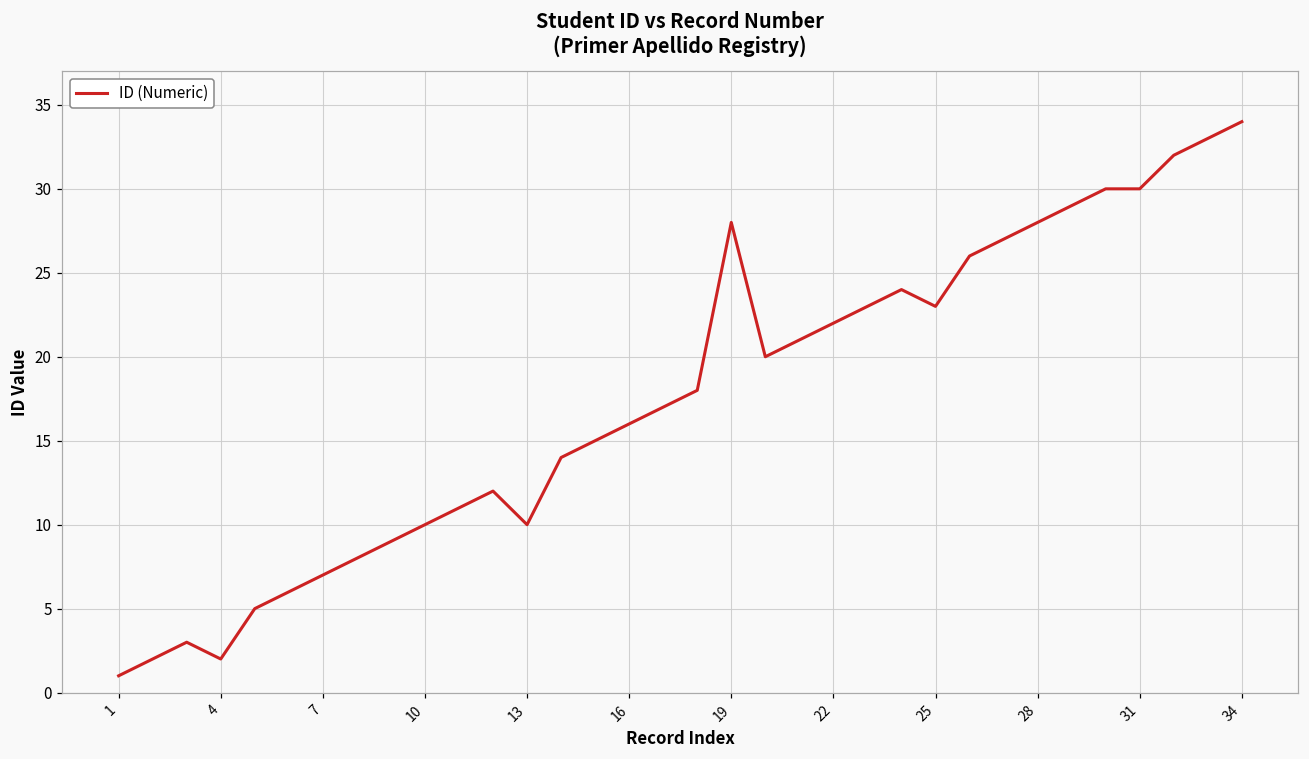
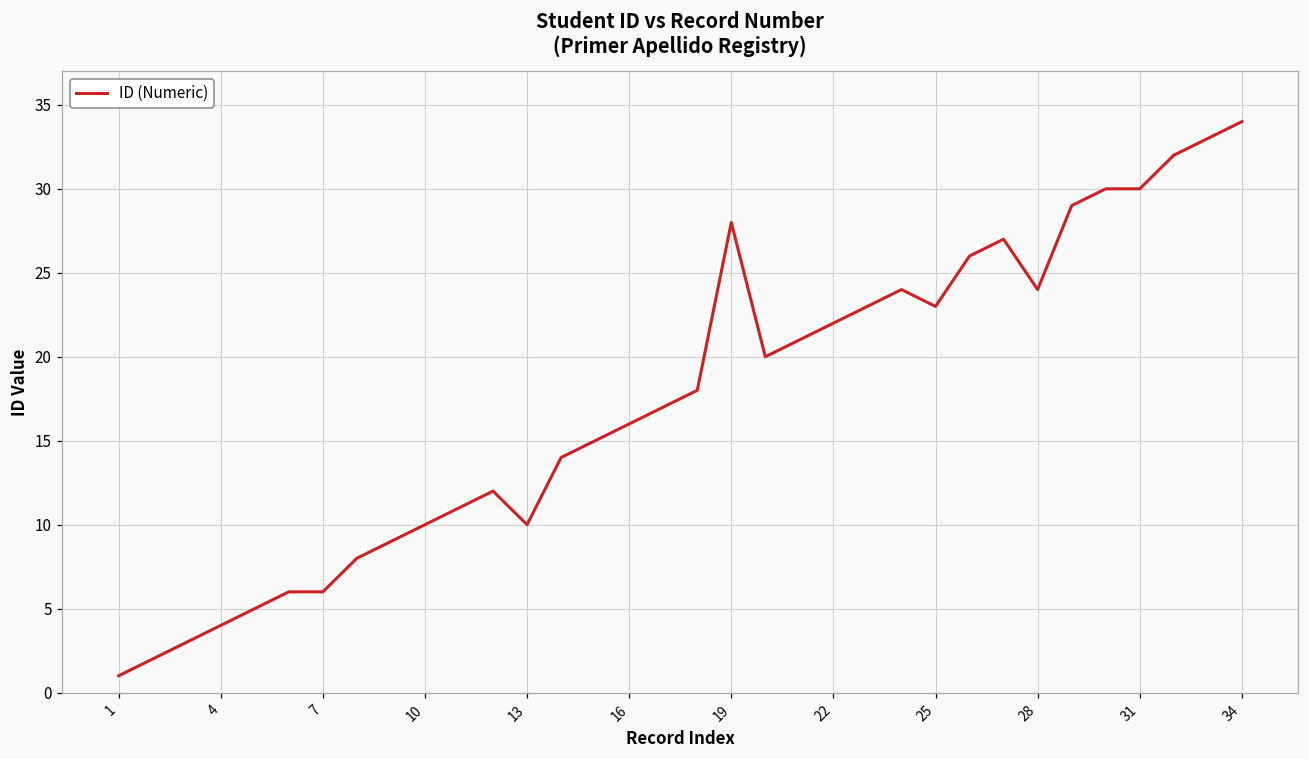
4: 2 -> 4
7: 7 -> 6
28: 28 -> 24
